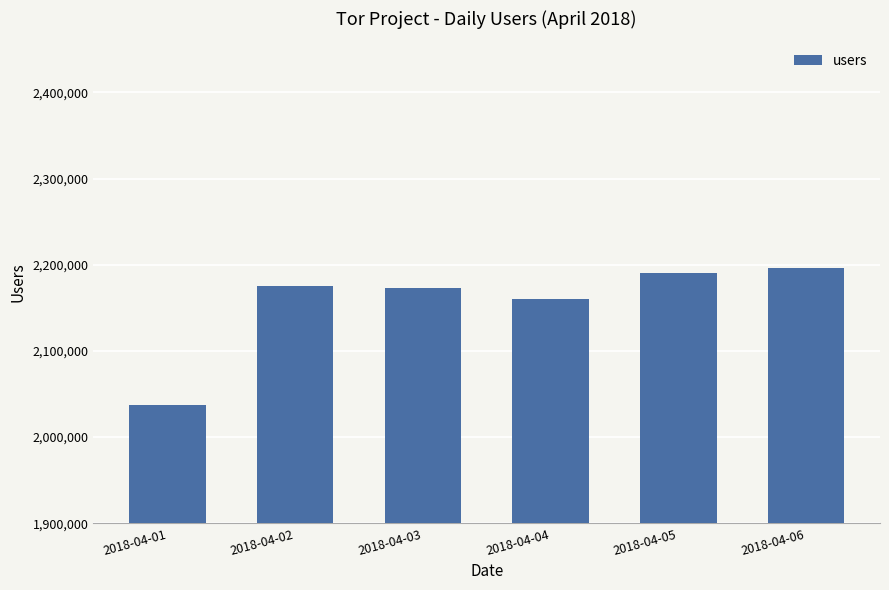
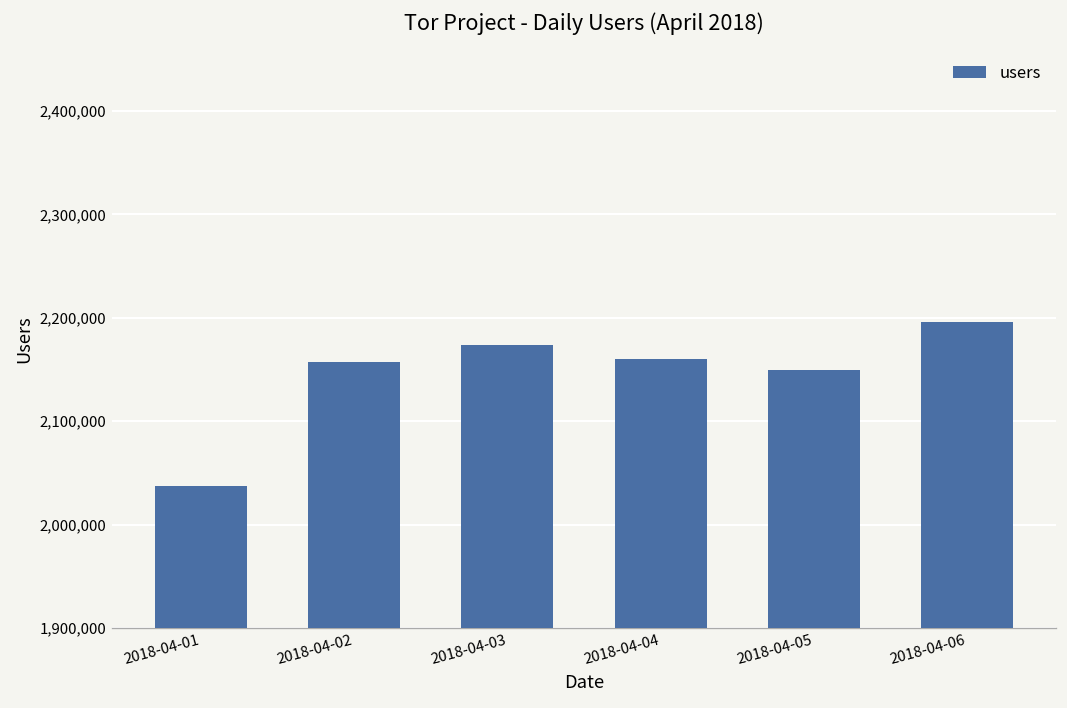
2018-04-02: 2,180,000 -> 2,160,000
2018-04-05: 2,190,000 -> 2,150,000
